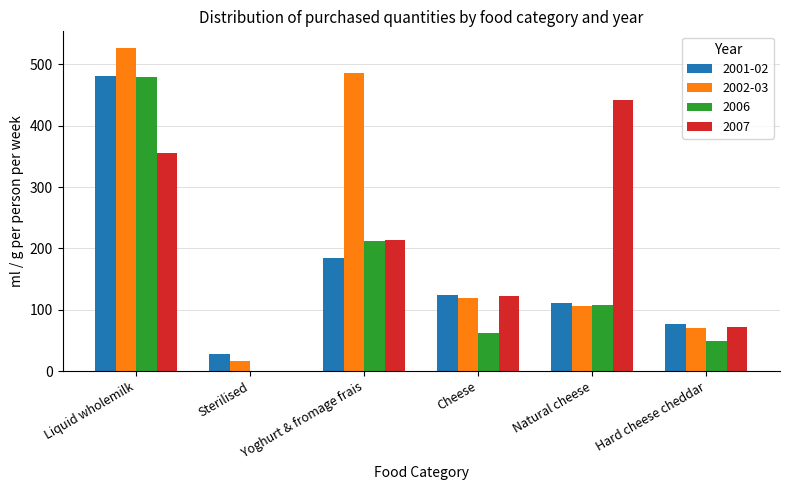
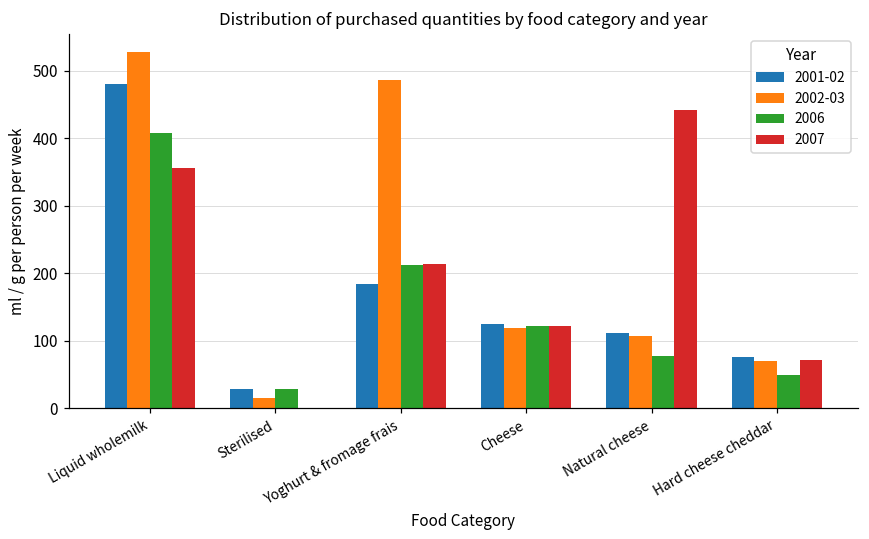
2006, Liquid wholemilk: 480 -> 410
2006, Sterilised: 0 -> 30
2006, Cheese: 60 -> 120
2006, Natural cheese: 110 -> 80
